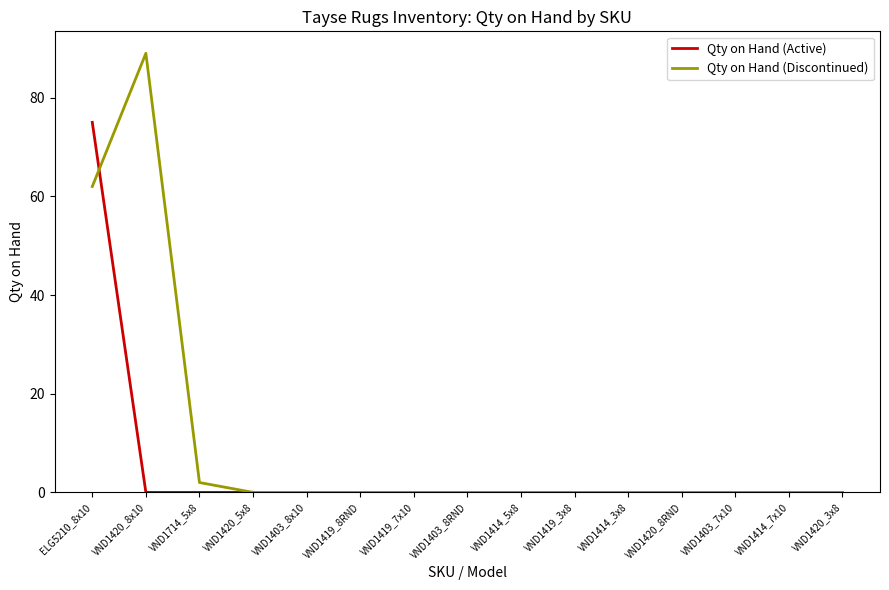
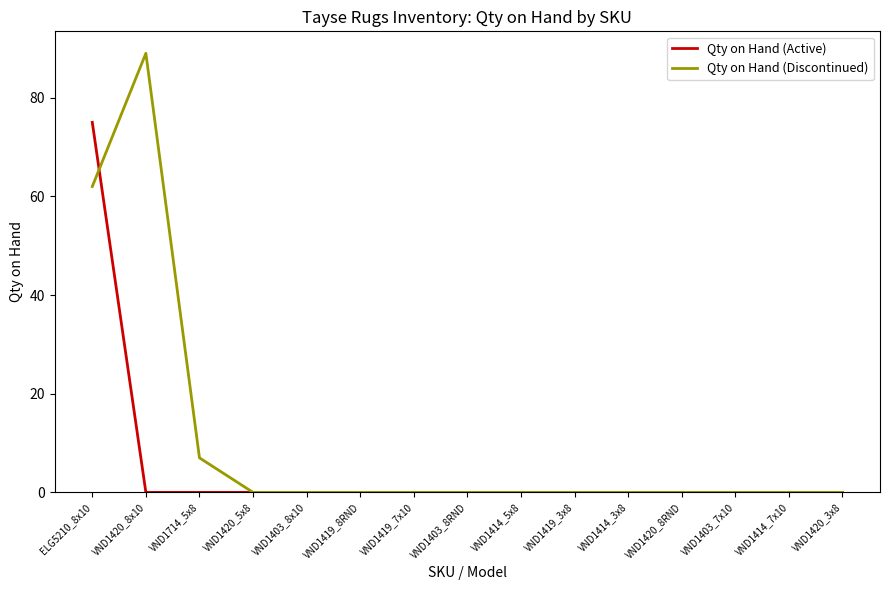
Qty on Hand (Discontinued), VND1714_5x8: 2 -> 7
